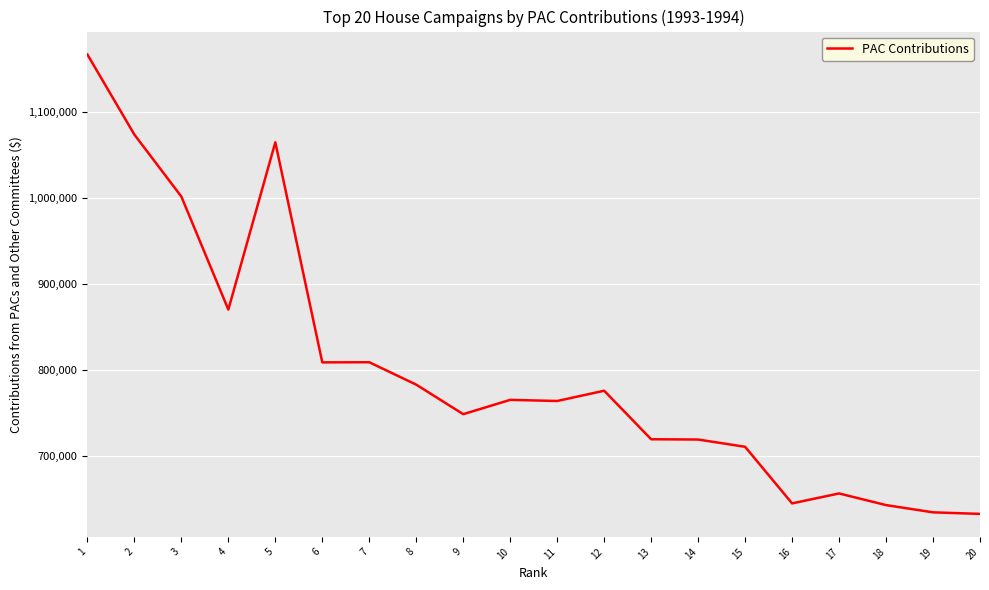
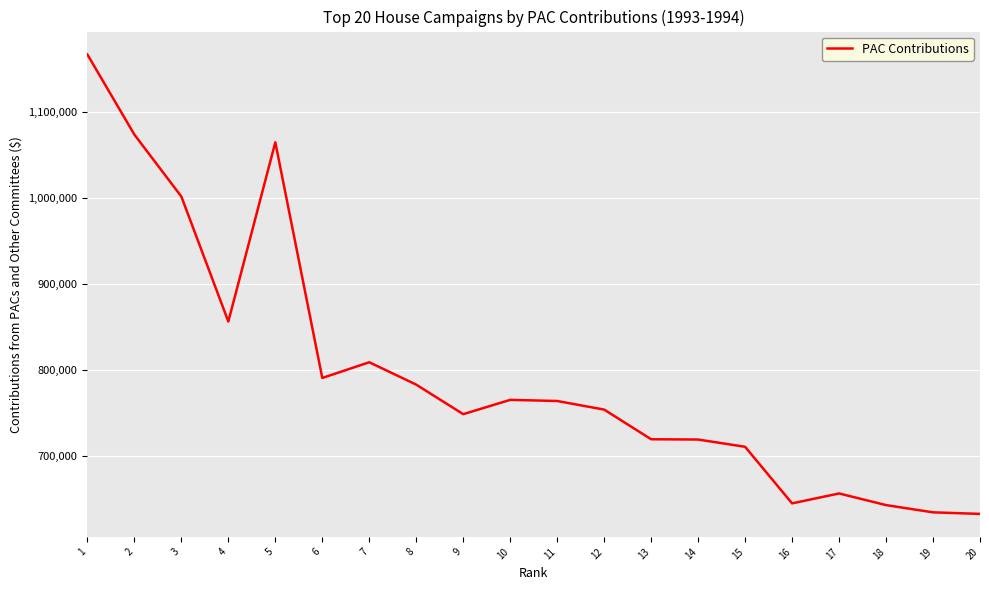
4: 870,000 -> 860,000
6: 810,000 -> 790,000
12: 780,000 -> 750,000
